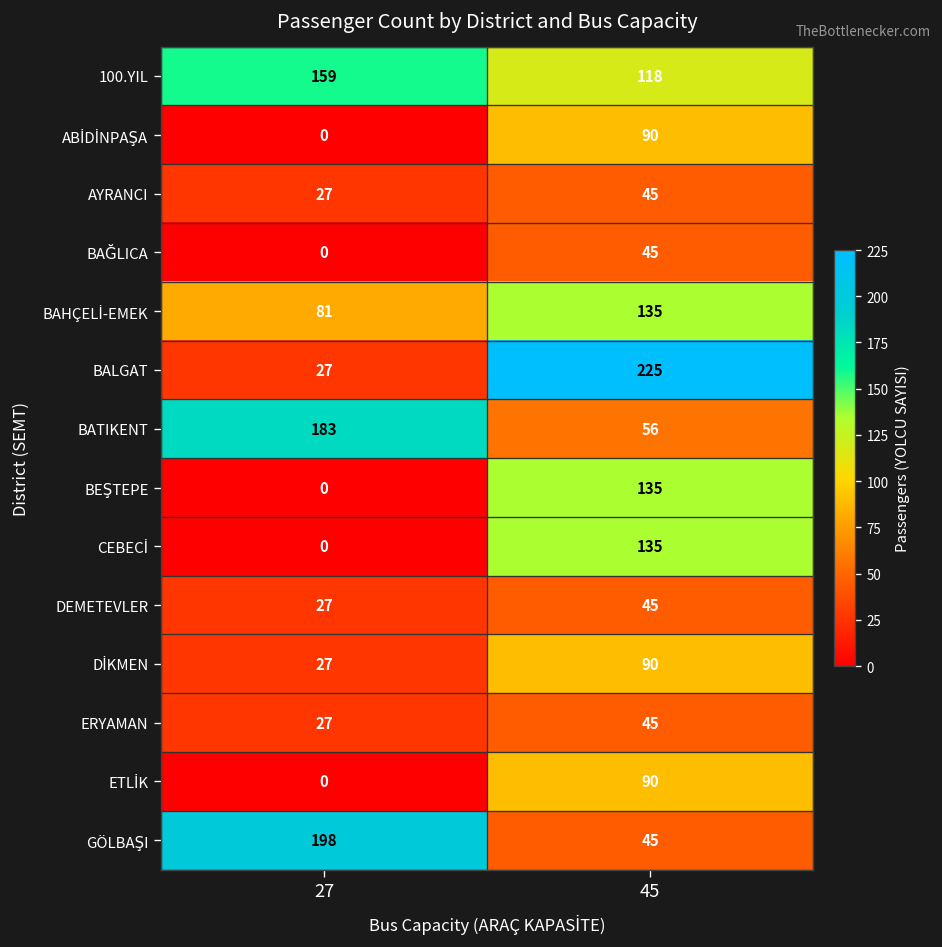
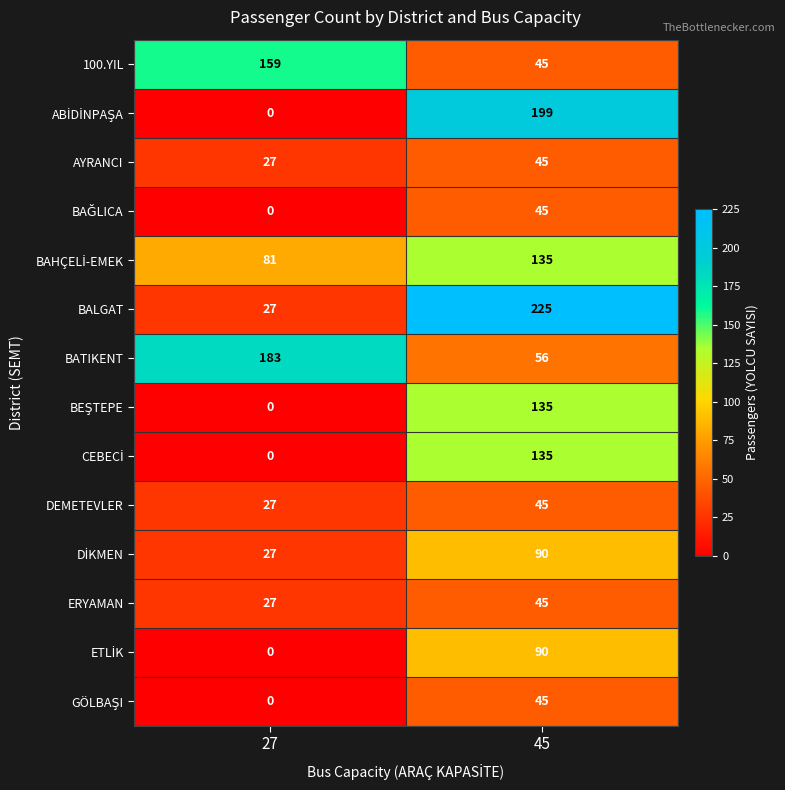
100.YIL, 45: 118 -> 45
ABİDİNPAŞA, 45: 90 -> 199
GÖLBAŞI, 27: 198 -> 0
